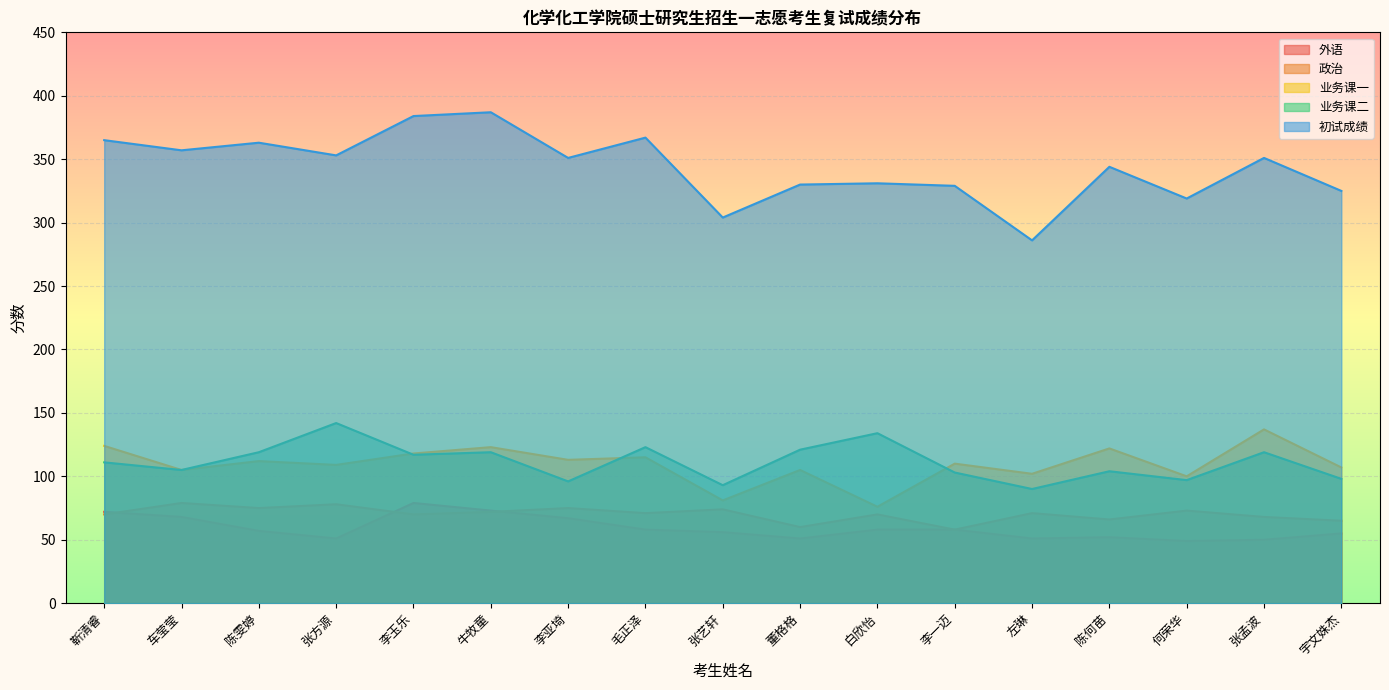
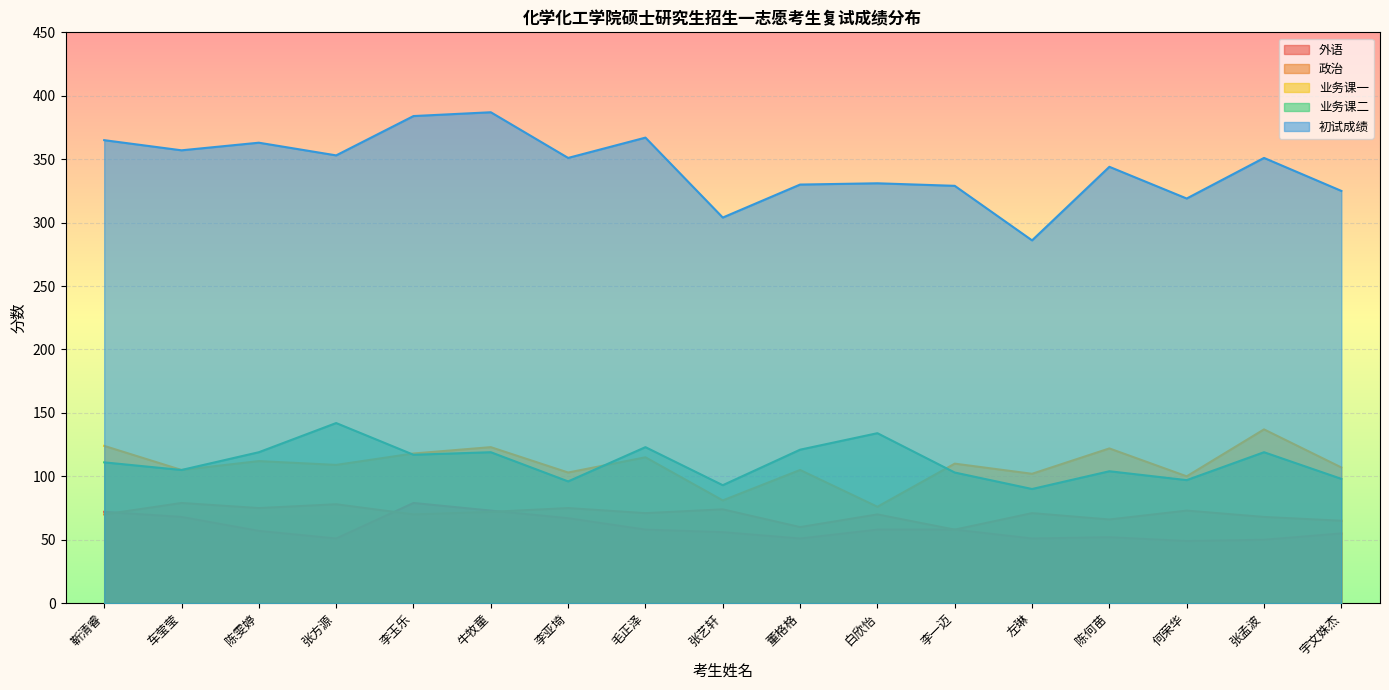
业务课一, 李亚埼: 113 -> 103
